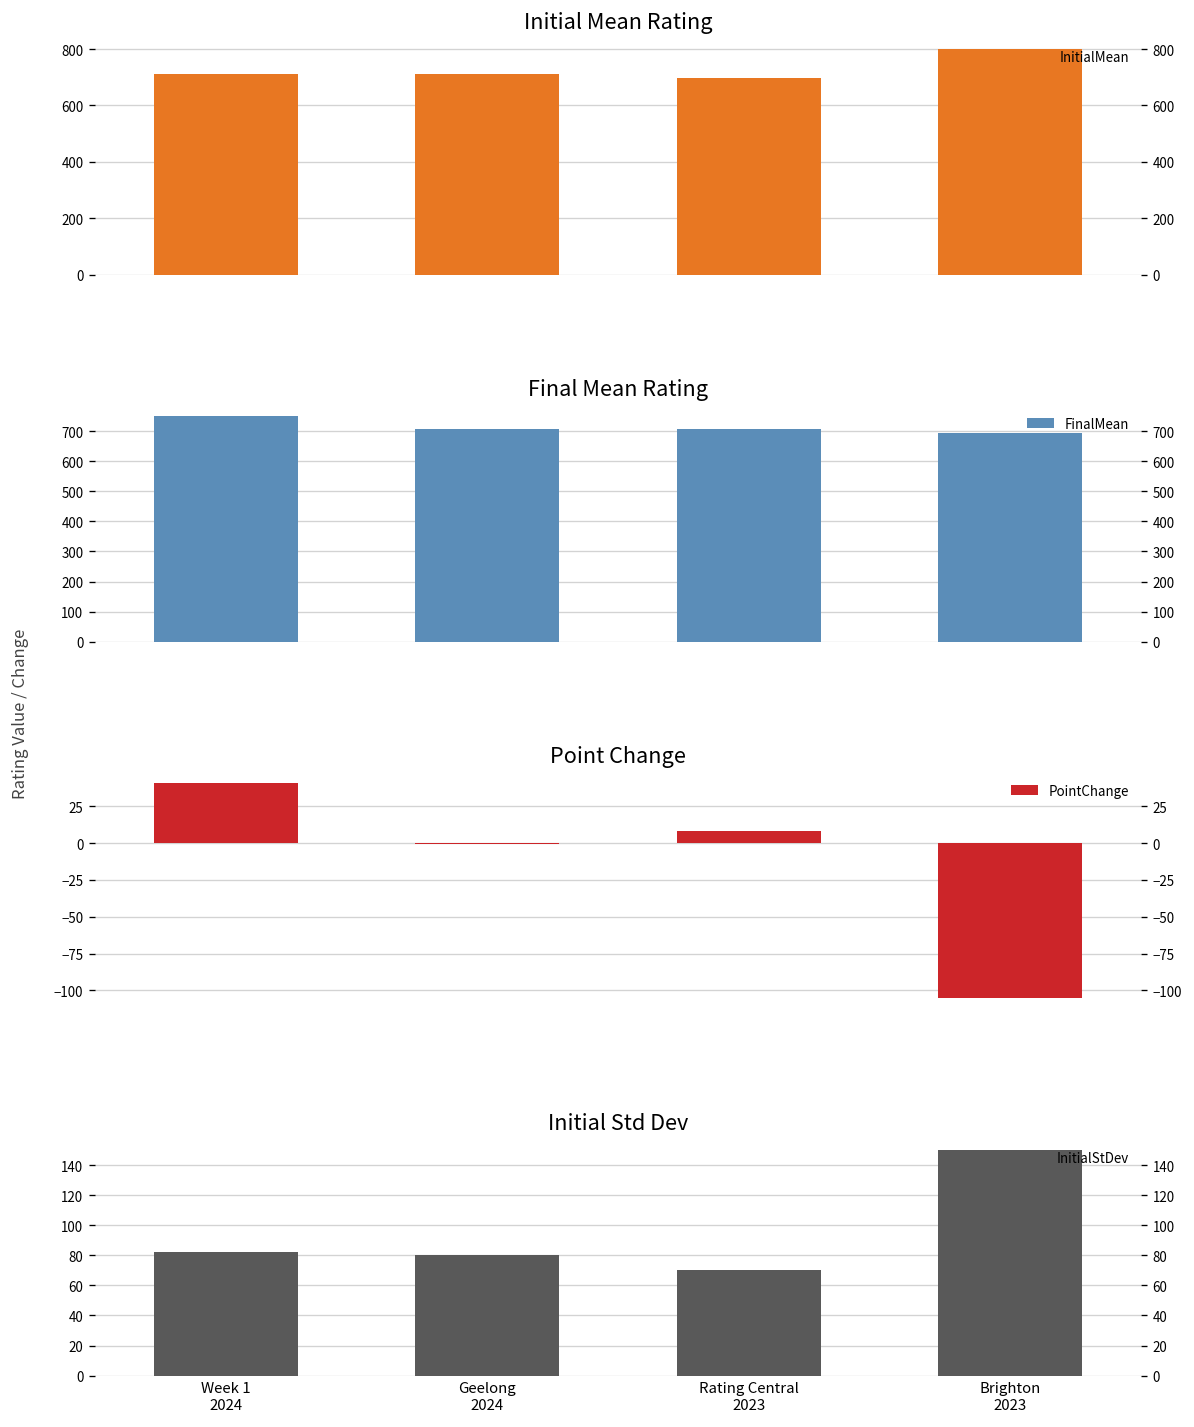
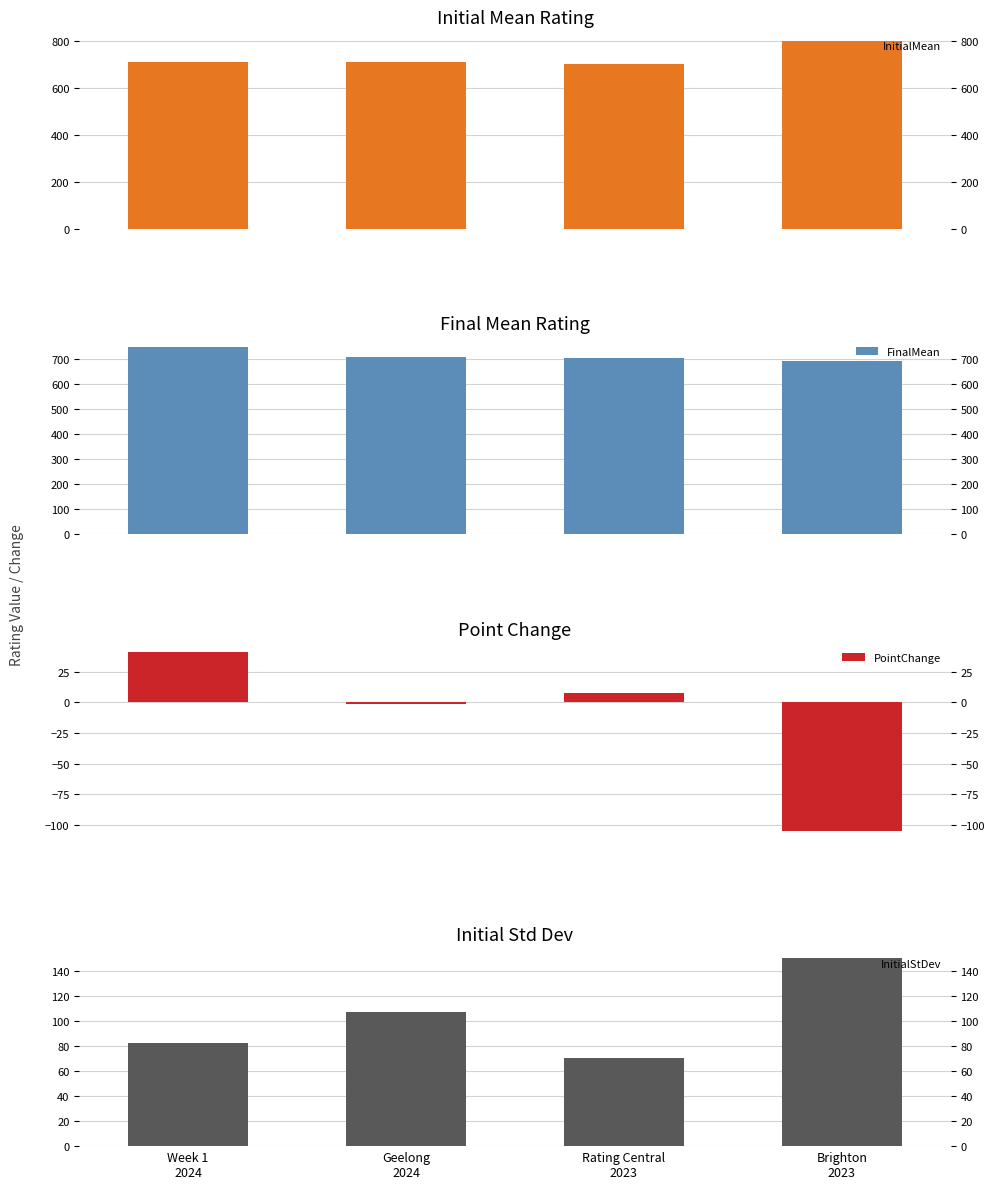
Initial Std Dev, Geelong 2024: 80 -> 107
